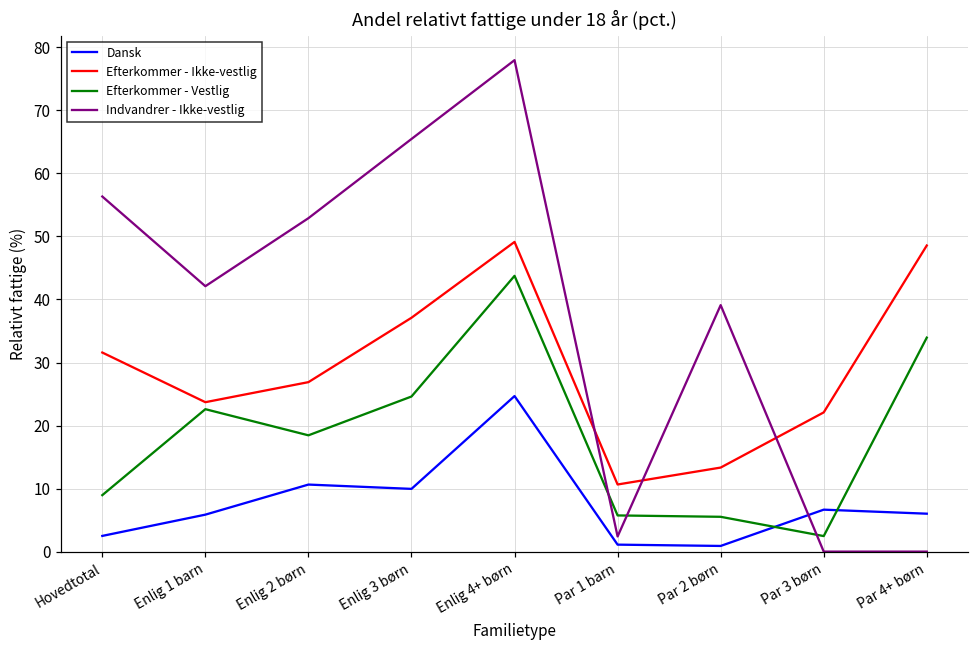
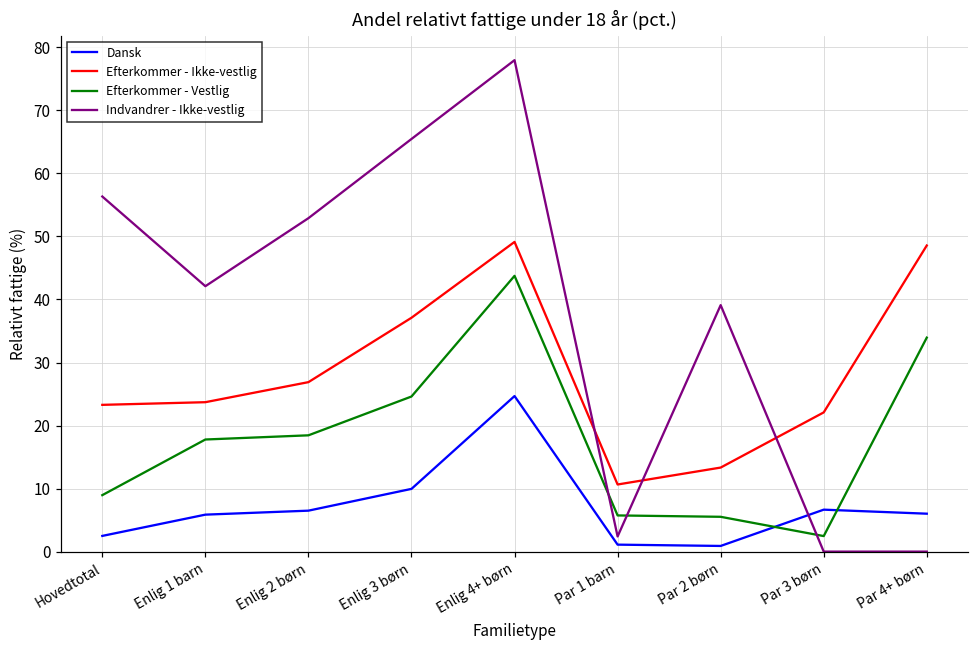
Efterkommer - Ikke-vestlig, Hovedtotal: 32 -> 23
Efterkommer - Vestlig, Enlig 1 barn: 23 -> 18
Dansk, Enlig 2 børn: 11 -> 6
